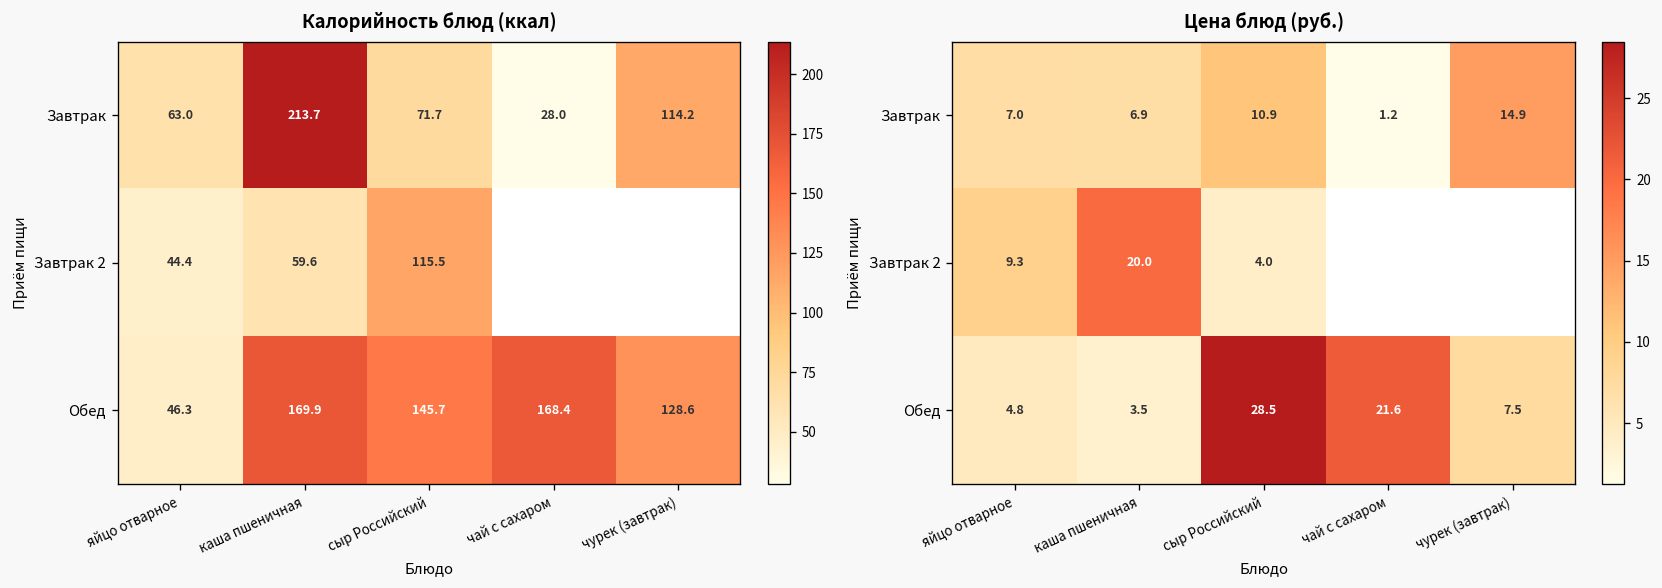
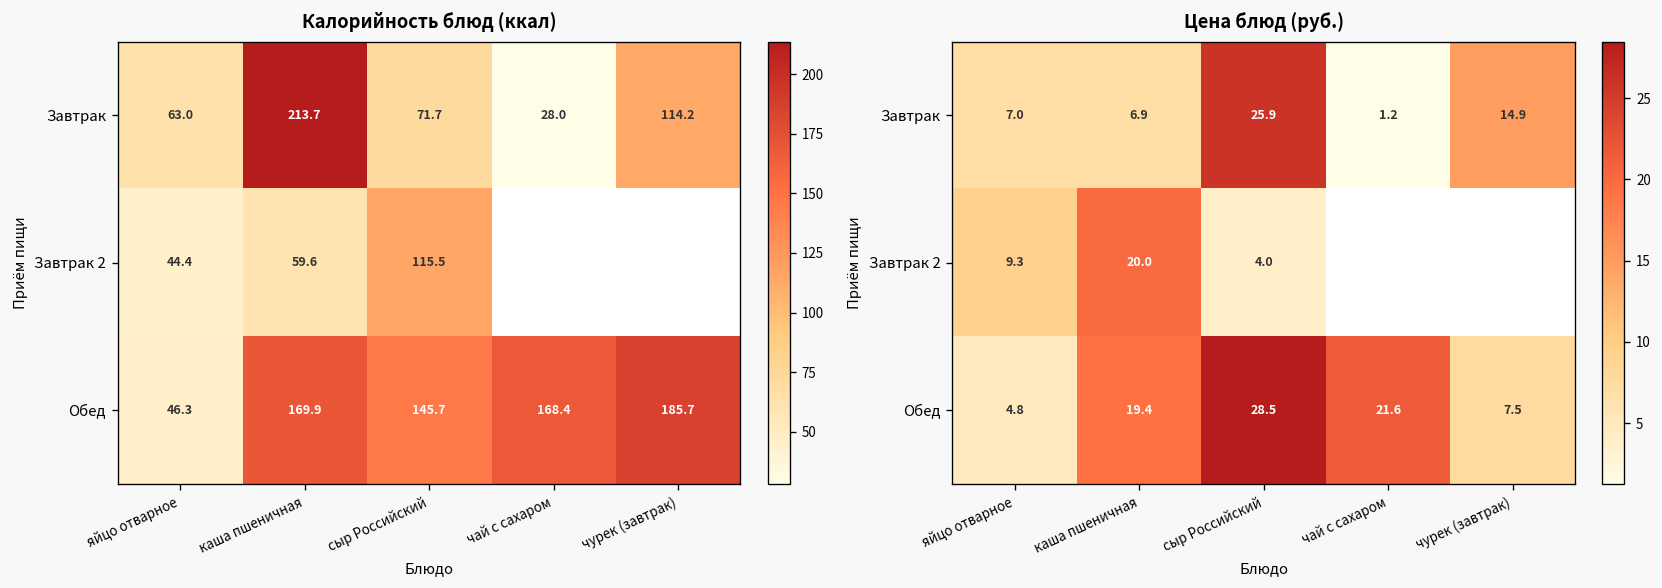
Калорийность блюд (ккал), Обед, чурек (завтрак): 128.6 -> 185.7
Цена блюд (руб.), Завтрак, сыр Российский: 10.9 -> 25.9
Цена блюд (руб.), Обед, каша пшеничная: 3.5 -> 19.4
